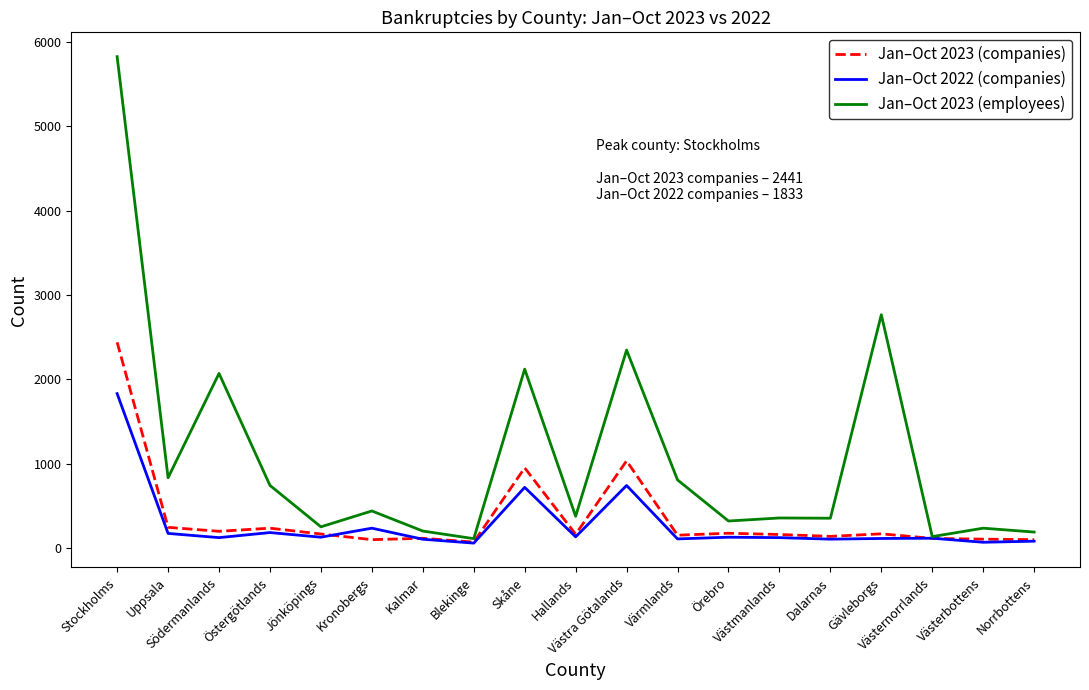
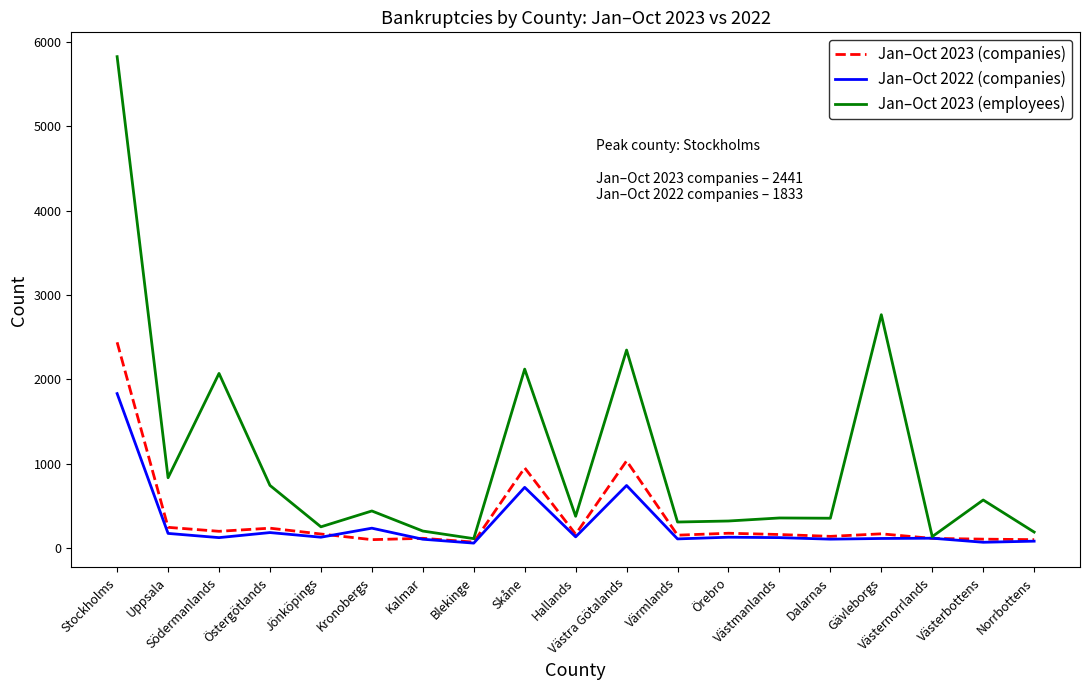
Jan–Oct 2023 (employees), Värmlands: 800 -> 300
Jan–Oct 2023 (employees), Västerbottens: 200 -> 600
